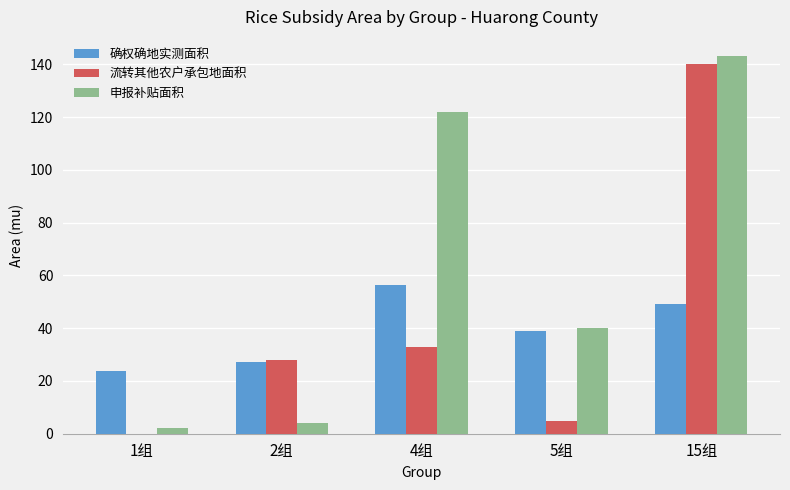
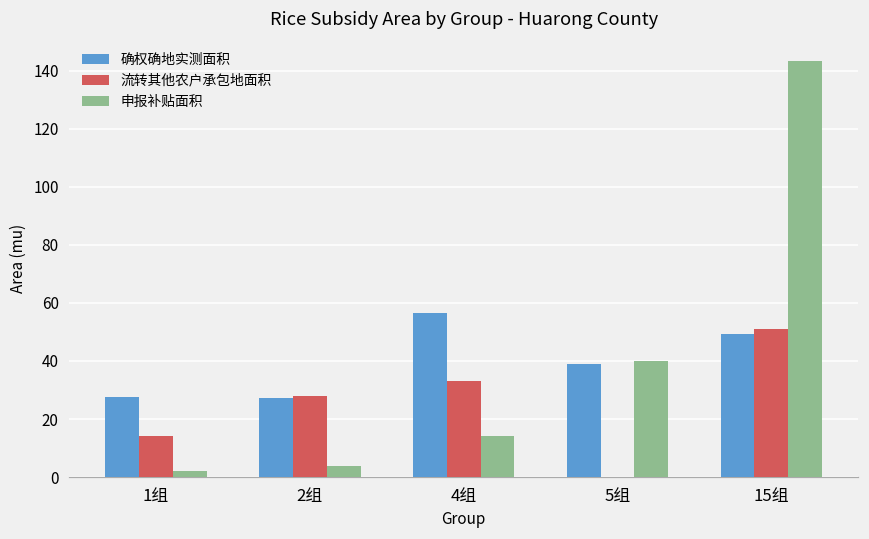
确权确地实测面积, 1组: 24 -> 28
流转其他农户承包地面积, 1组: 0 -> 14
申报补贴面积, 4组: 122 -> 14
流转其他农户承包地面积, 5组: 5 -> 0
流转其他农户承包地面积, 15组: 140 -> 51
